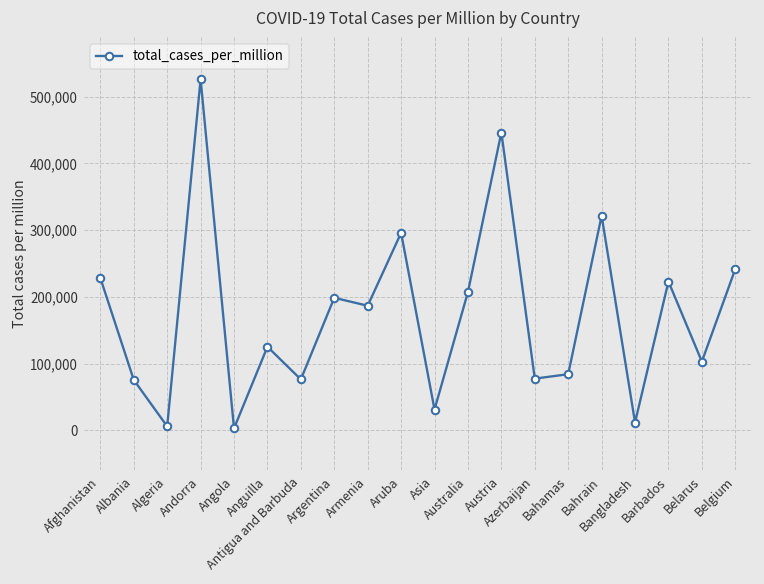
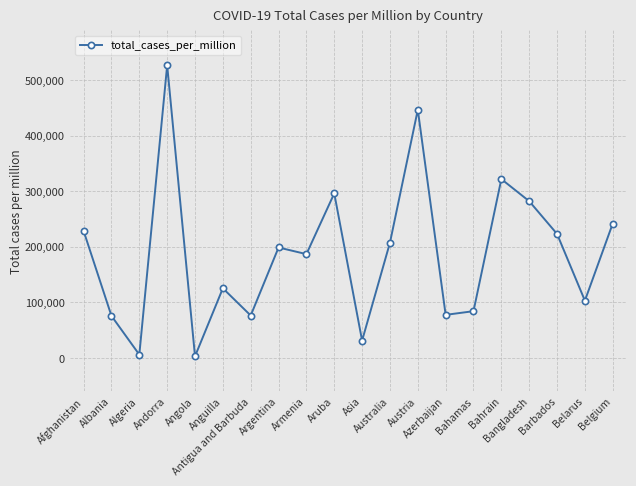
Bangladesh: 10,000 -> 280,000
